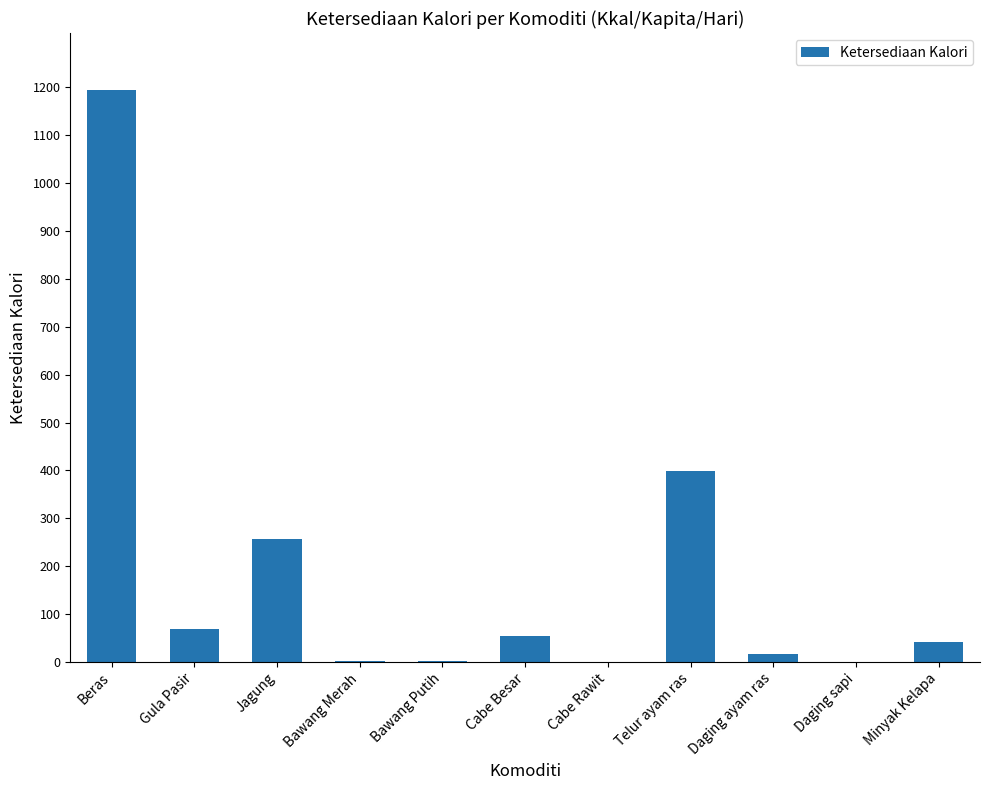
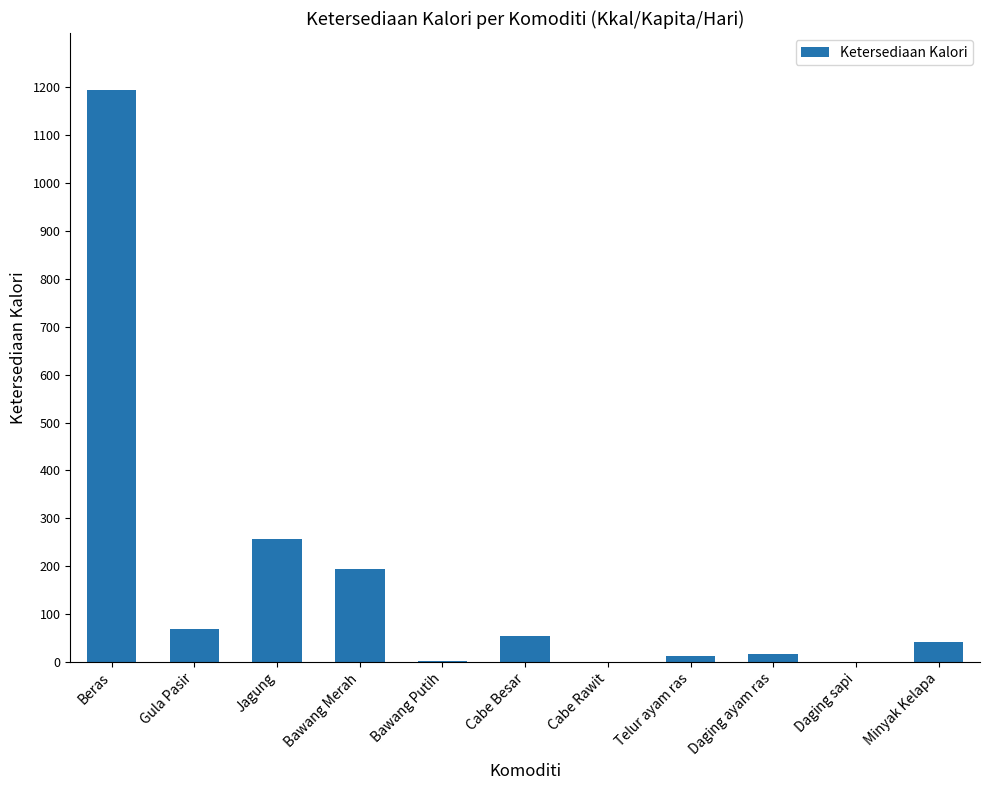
Bawang Merah: 0 -> 190
Telur ayam ras: 400 -> 10
